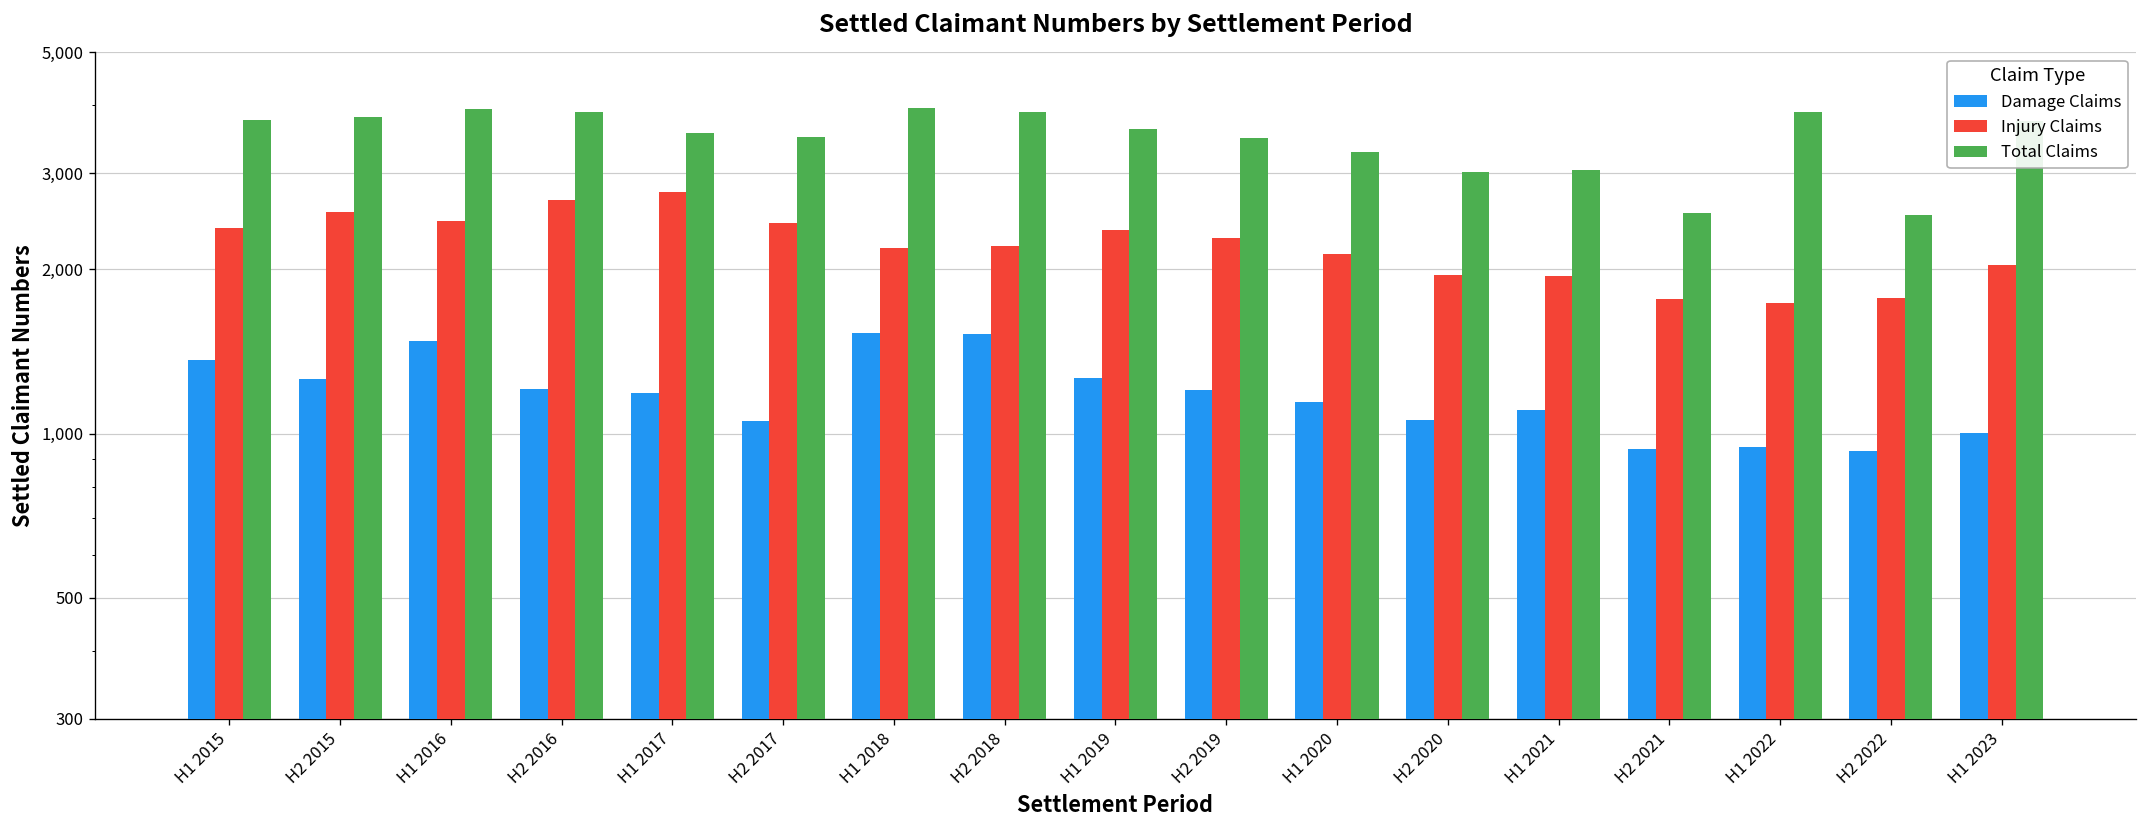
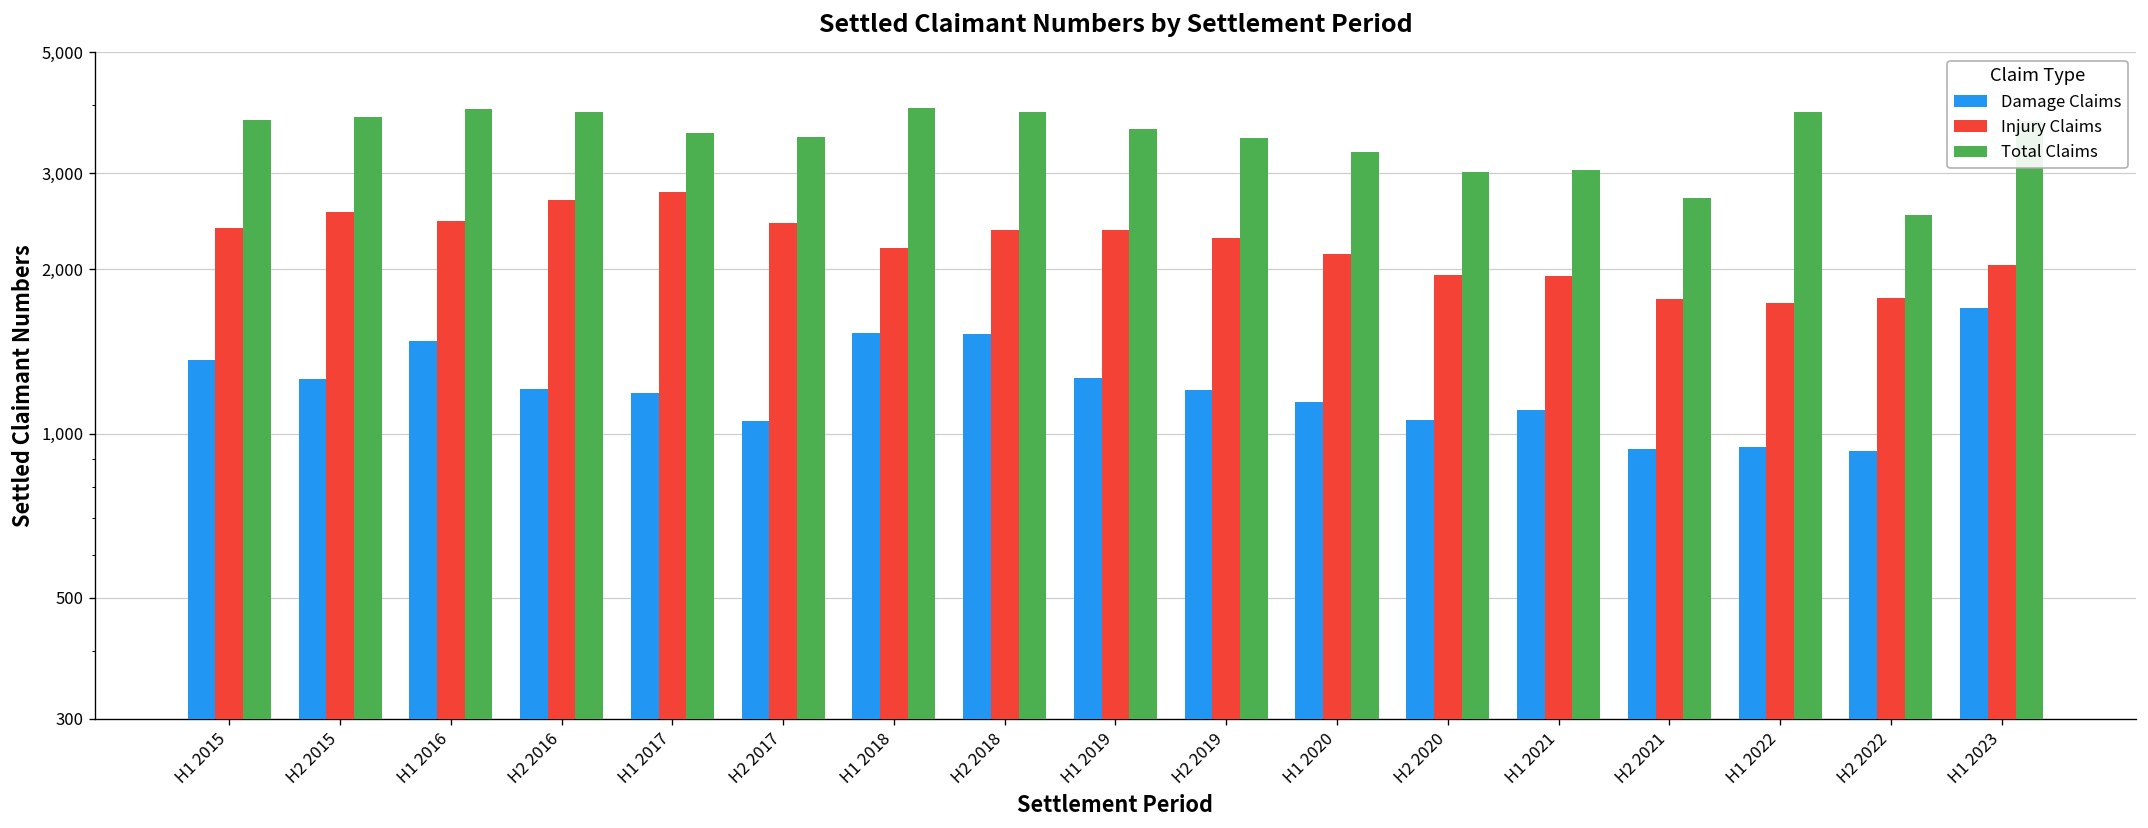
Injury Claims, H2 2018: 2,200 -> 2,400
Total Claims, H2 2021: 2,500 -> 2,700
Damage Claims, H1 2023: 1,000 -> 1,700
